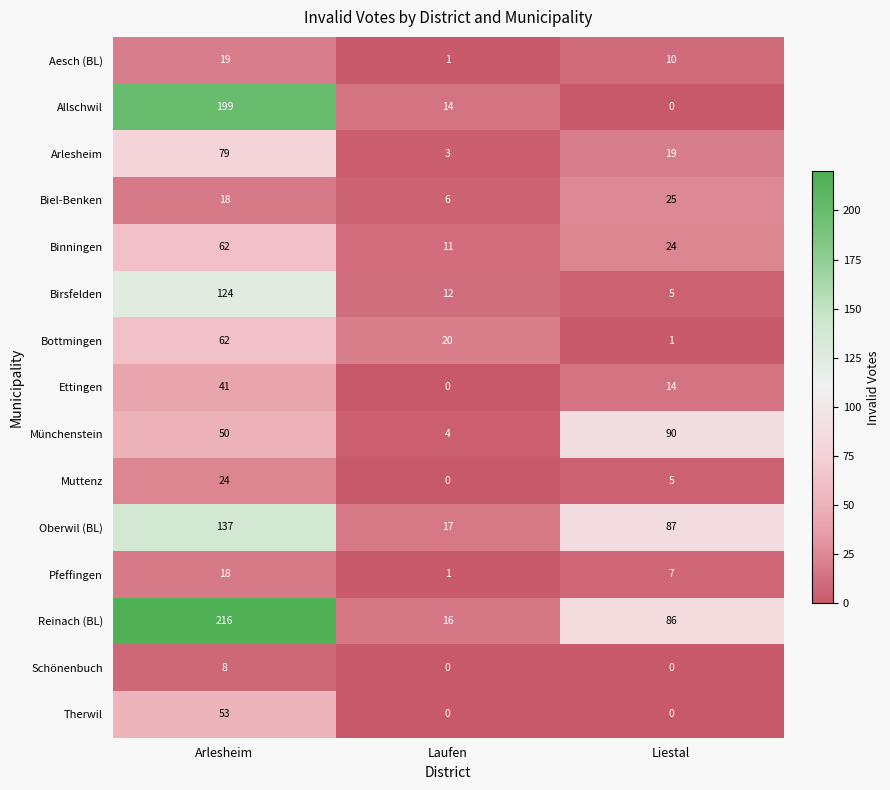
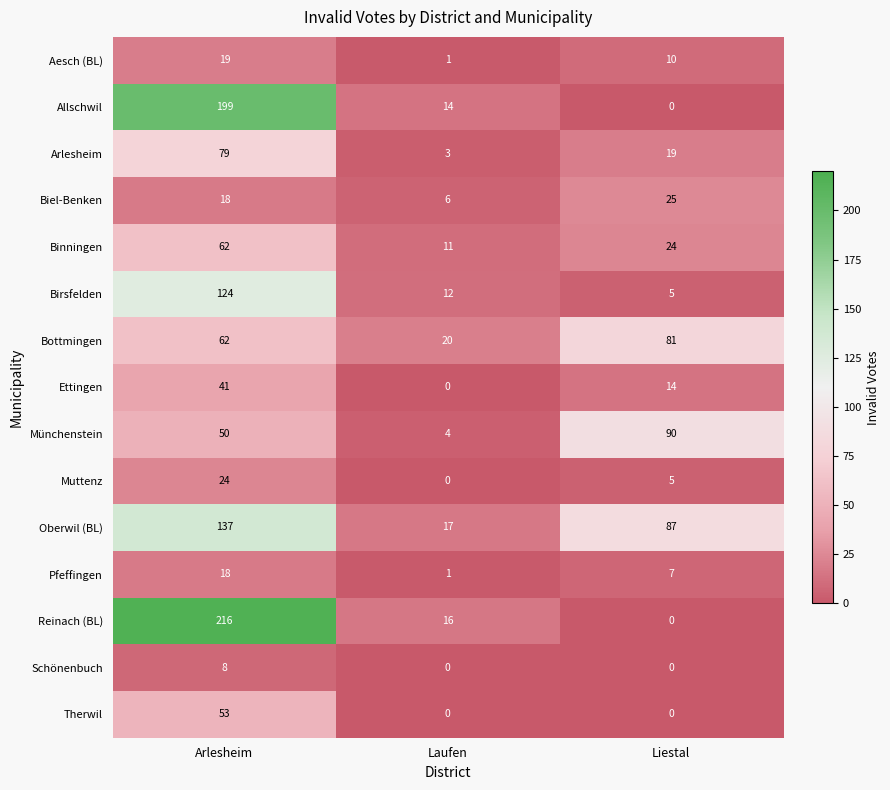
Bottmingen, Liestal: 1 -> 81
Reinach (BL), Liestal: 86 -> 0
